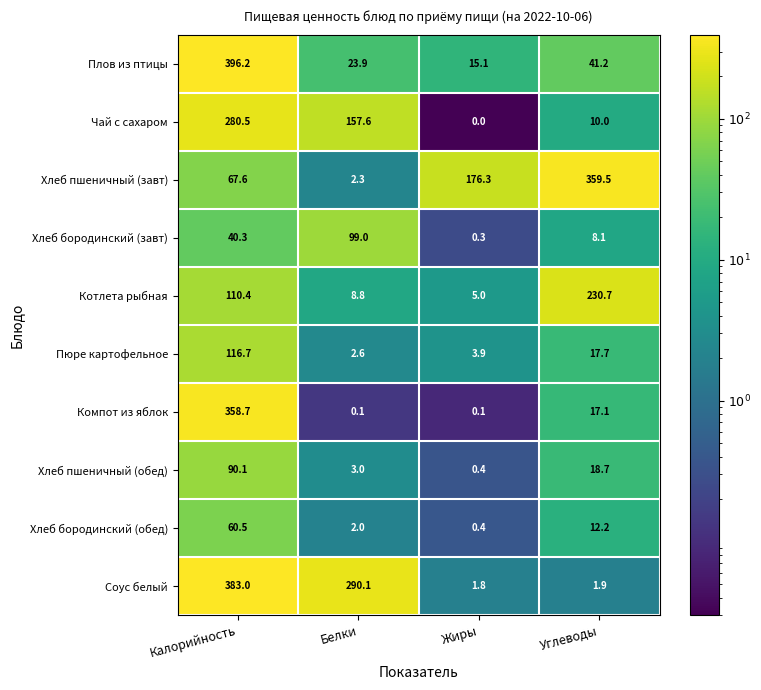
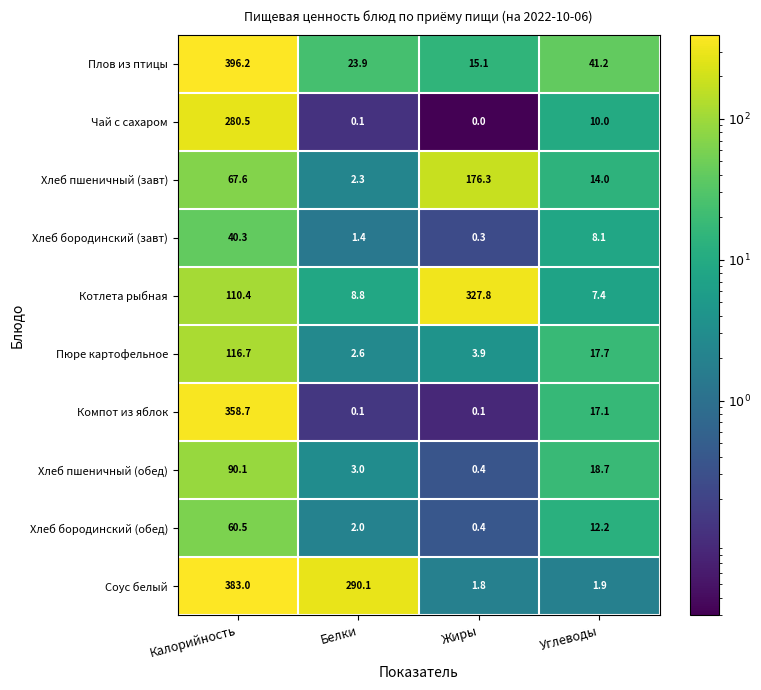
Чай с сахаром, Белки: 157.6 -> 0.1
Хлеб пшеничный (завт), Углеводы: 359.5 -> 14.0
Хлеб бородинский (завт), Белки: 99.0 -> 1.4
Котлета рыбная, Жиры: 5.0 -> 327.8
Котлета рыбная, Углеводы: 230.7 -> 7.4
